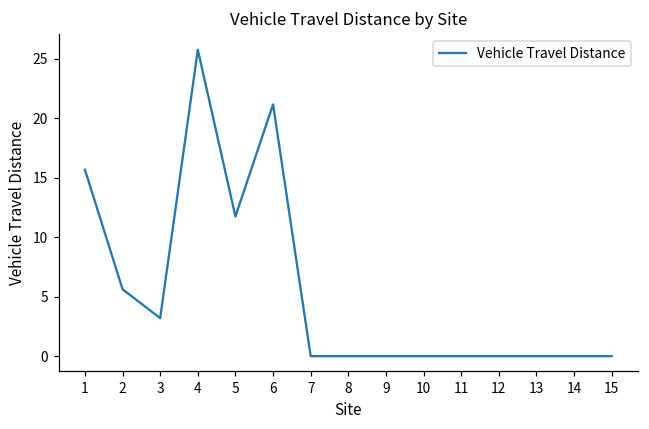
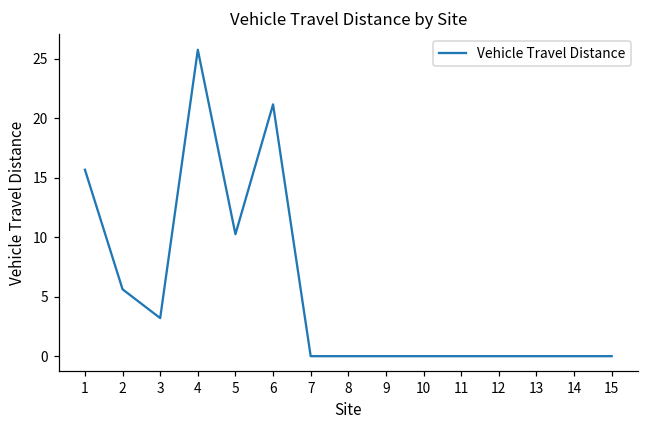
5: 11.7 -> 10.3
